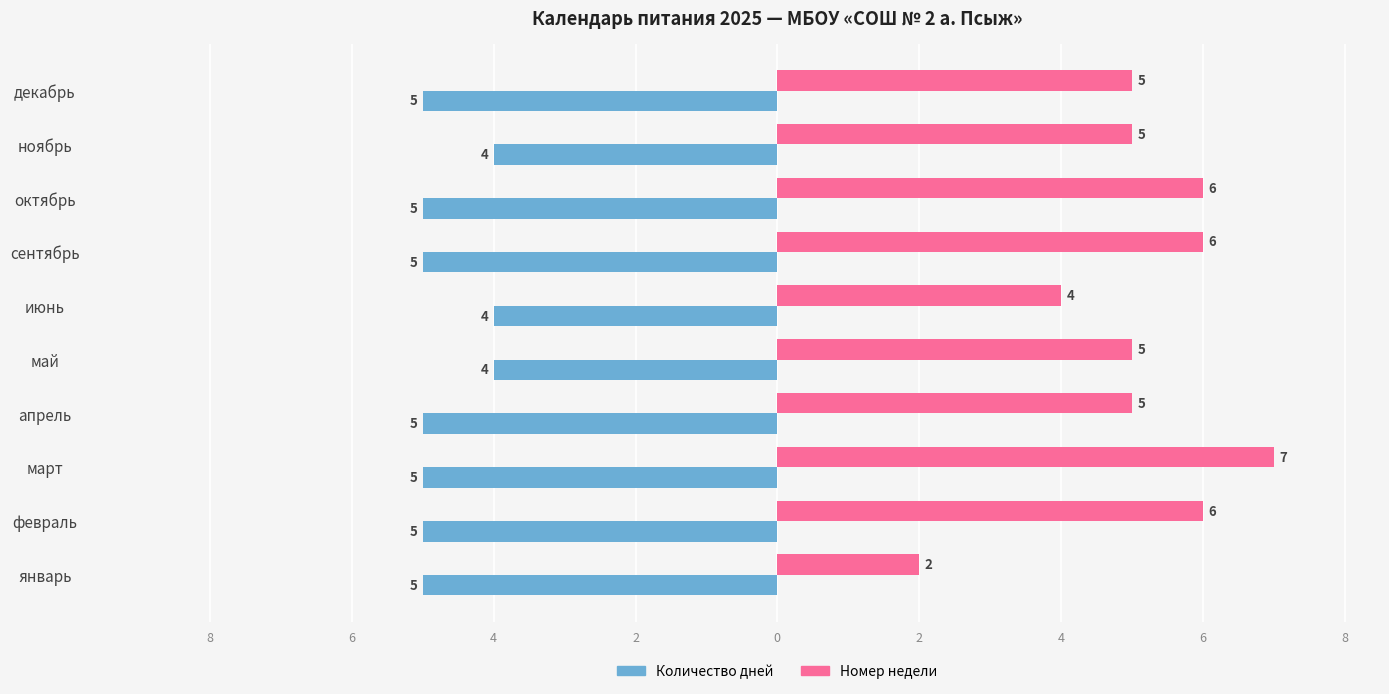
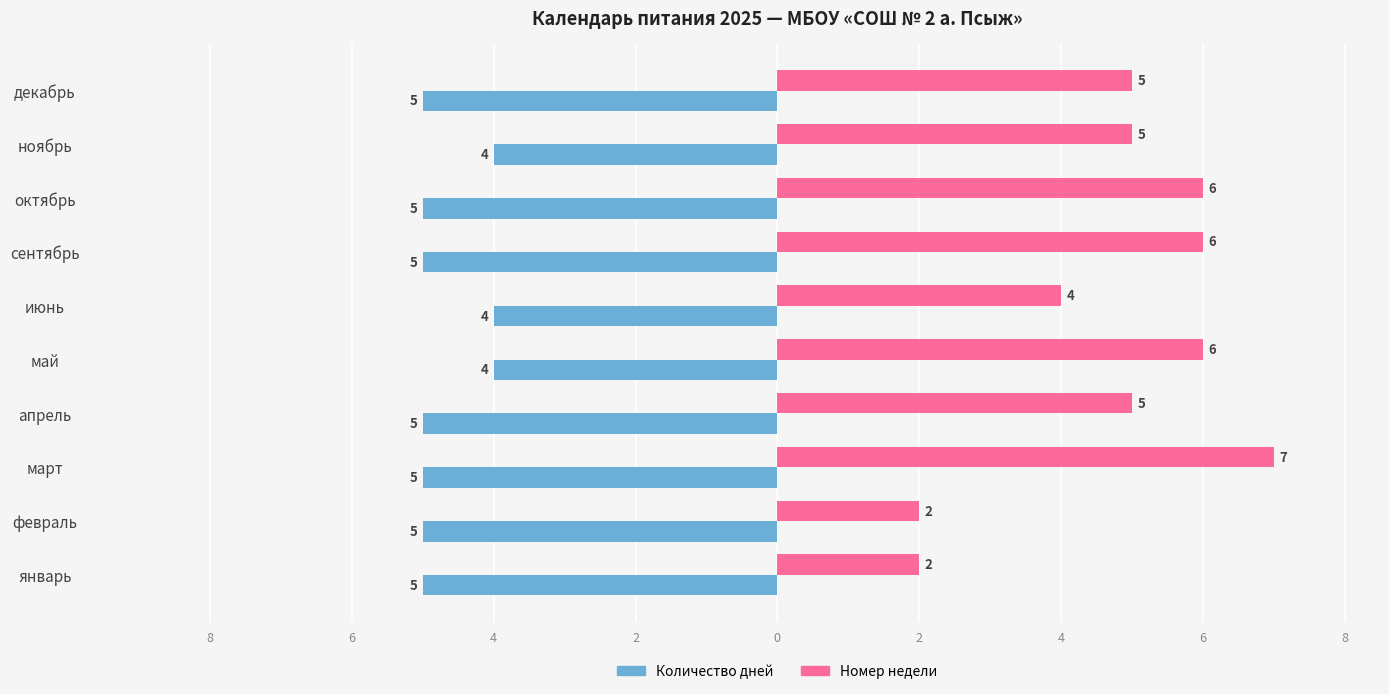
Номер недели, май: 5 -> 6
Номер недели, февраль: 6 -> 2
